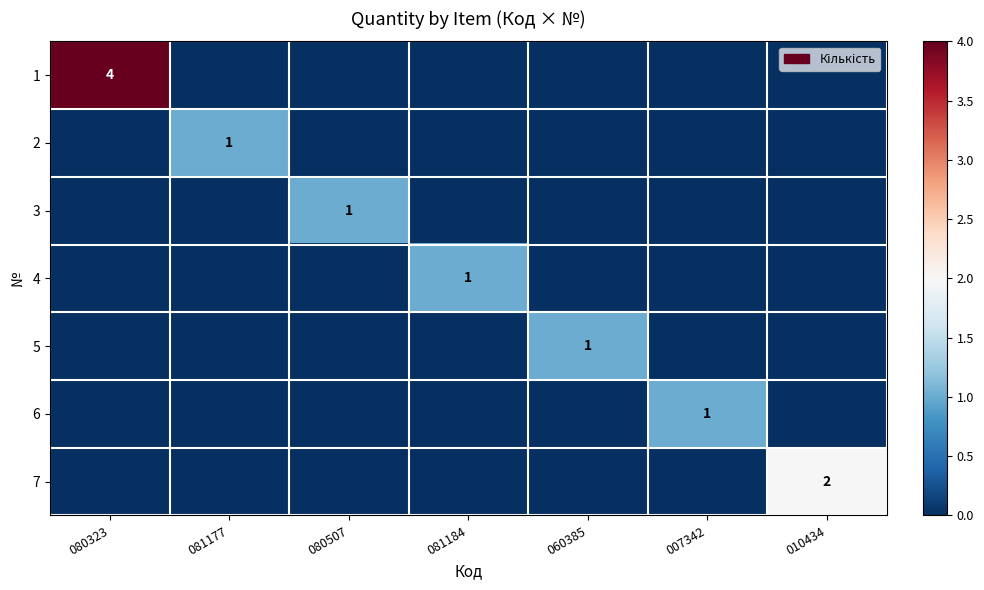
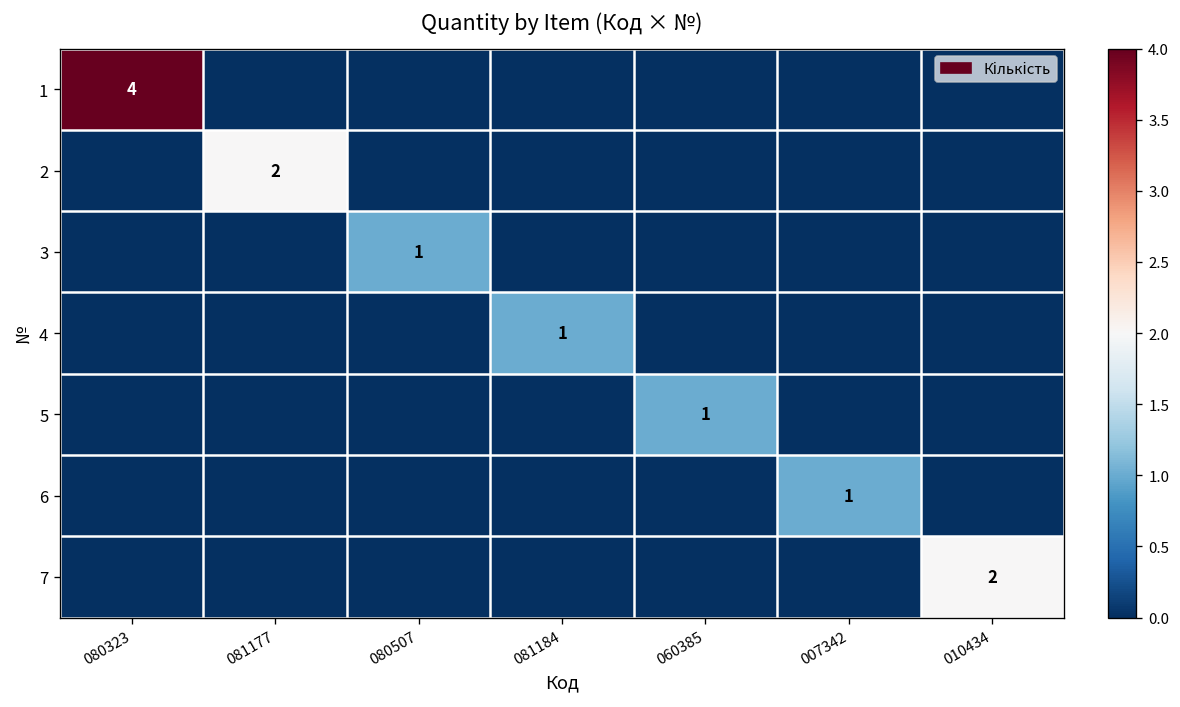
2, 081177: 1 -> 2
